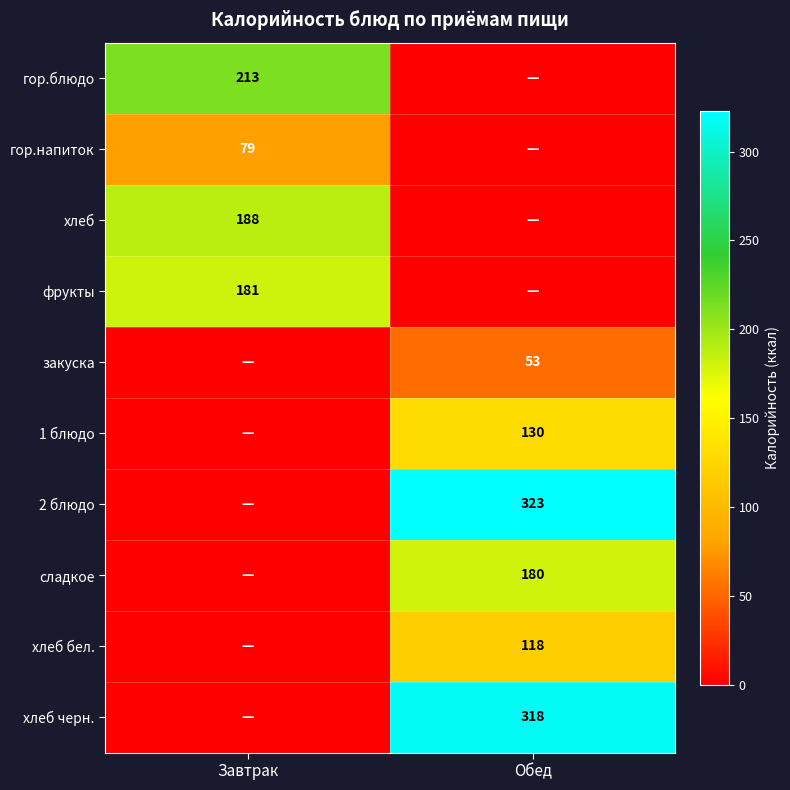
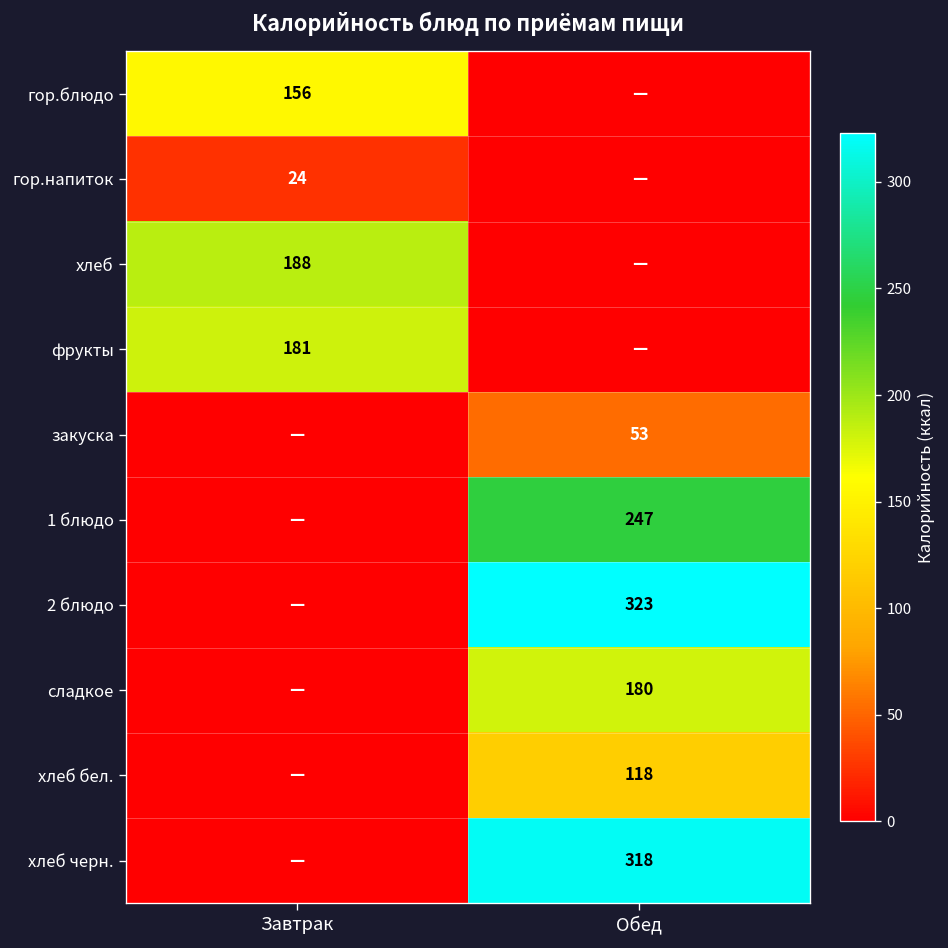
гор.блюдо, Завтрак: 213 -> 156
гор.напиток, Завтрак: 79 -> 24
1 блюдо, Обед: 130 -> 247
